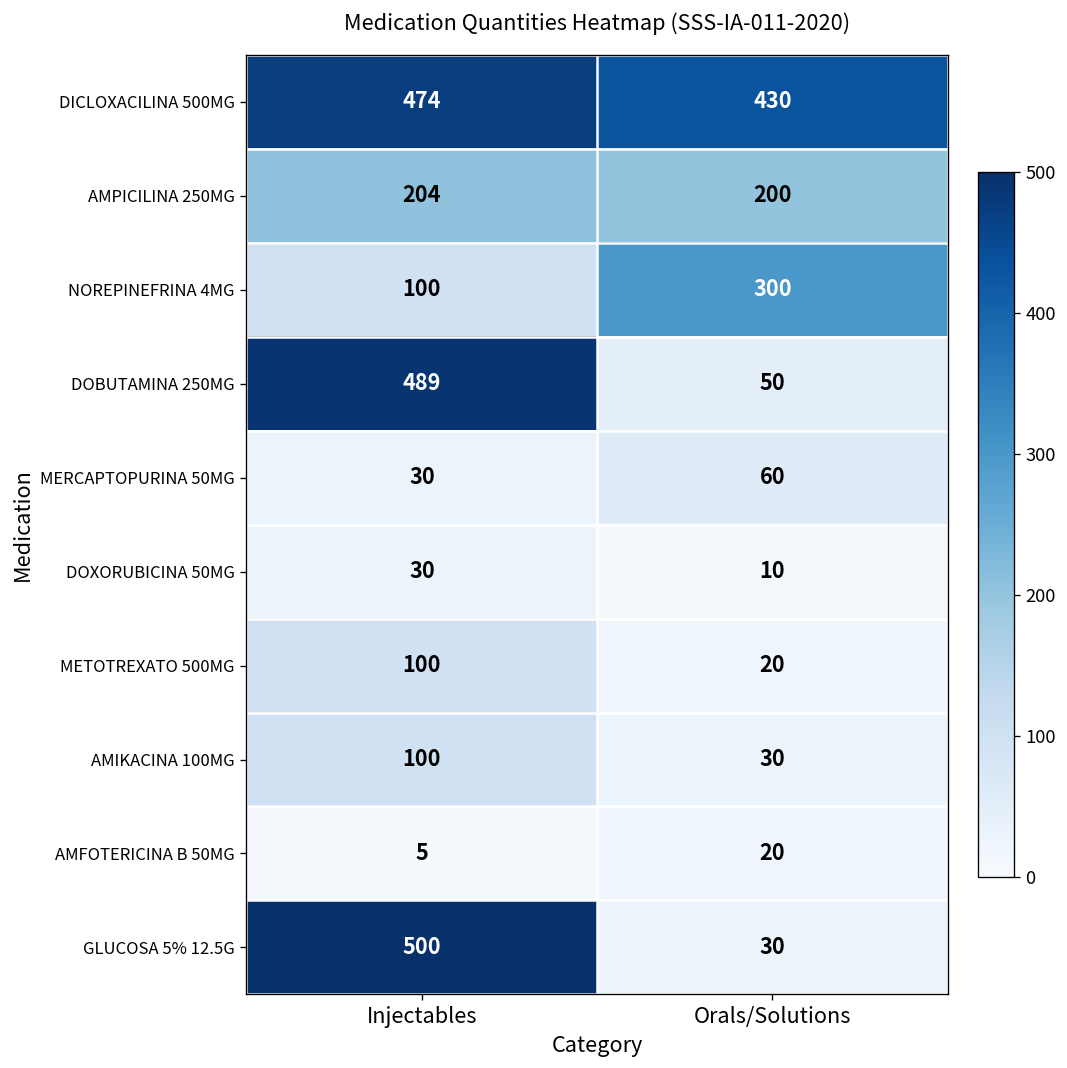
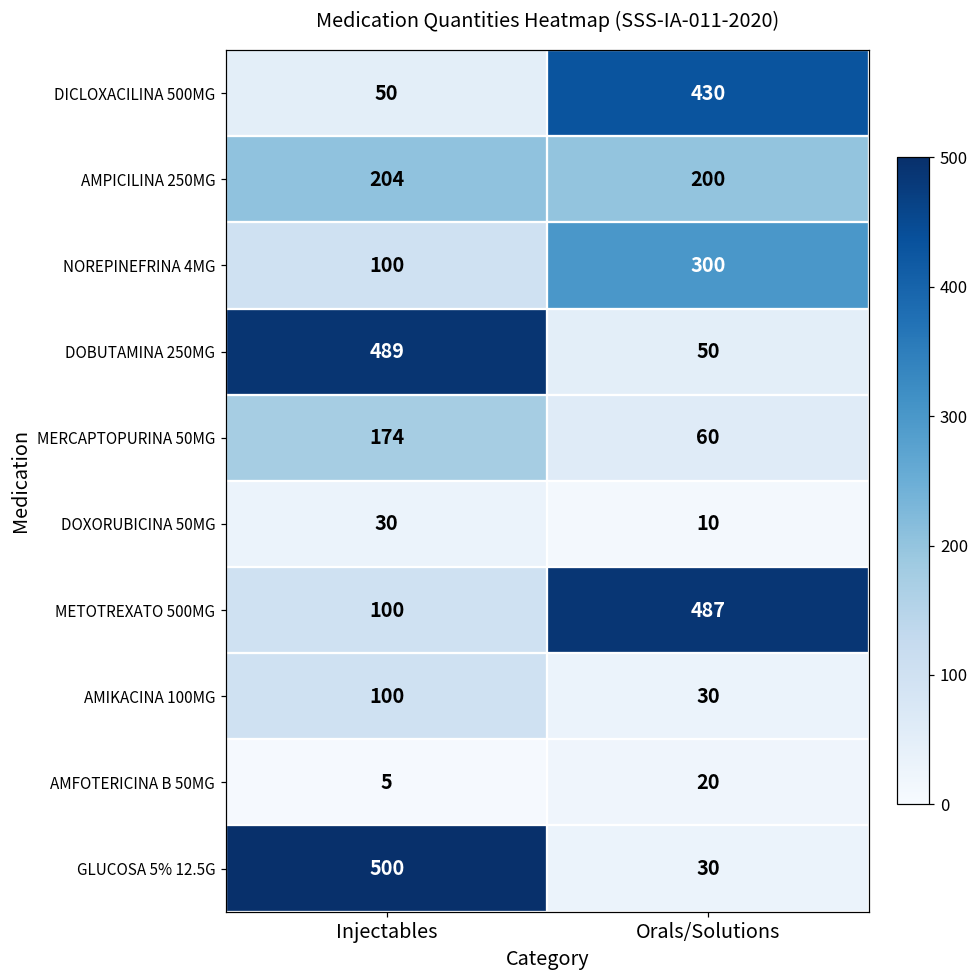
DICLOXACILINA 500MG, Injectables: 474 -> 50
MERCAPTOPURINA 50MG, Injectables: 30 -> 174
METOTREXATO 500MG, Orals/Solutions: 20 -> 487
